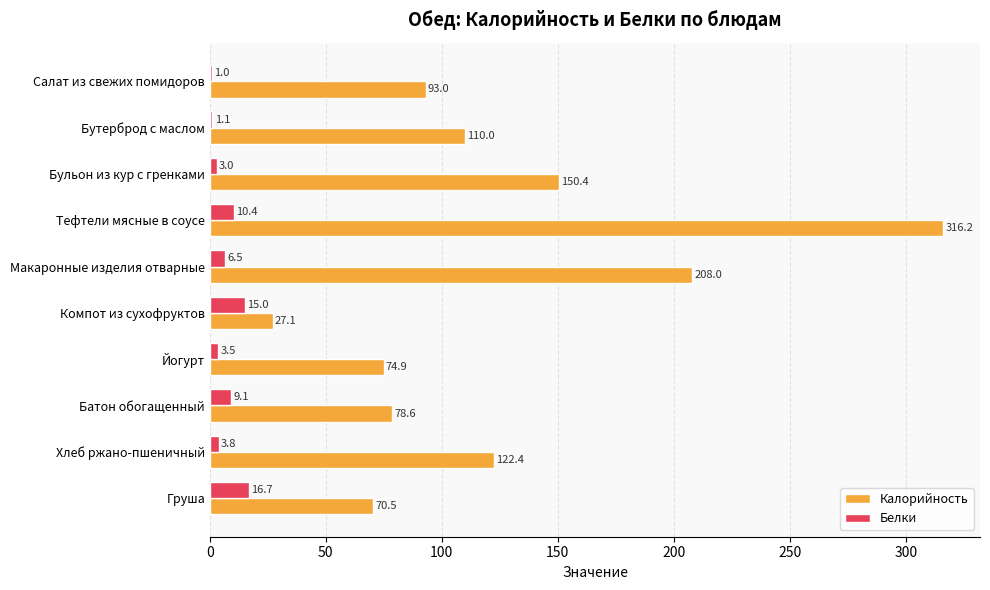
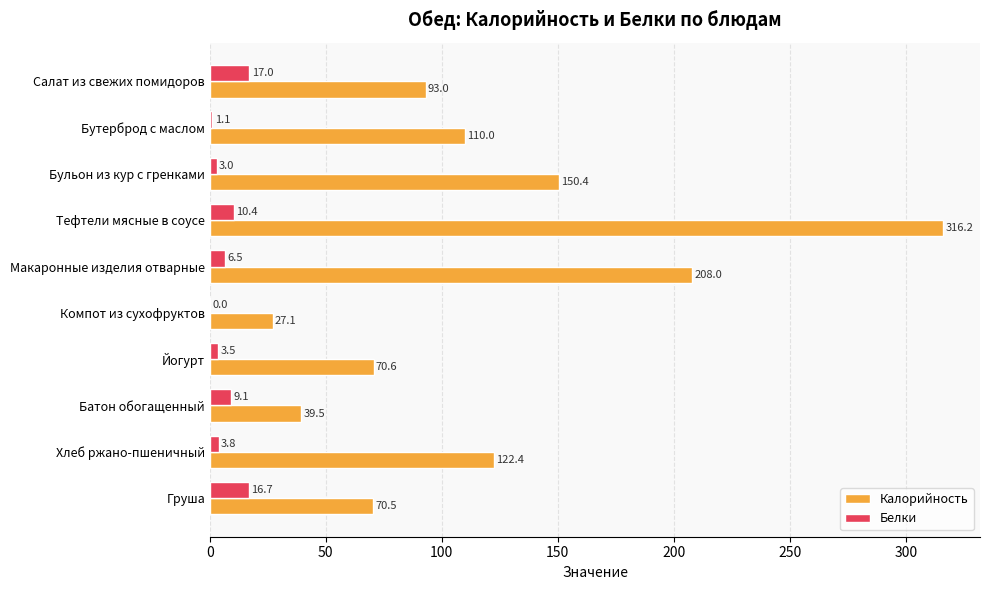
Белки, Салат из свежих помидоров: 1.0 -> 17.0
Белки, Компот из сухофруктов: 15.0 -> 0.0
Калорийность, Йогурт: 74.9 -> 70.6
Калорийность, Батон обогащенный: 78.6 -> 39.5
